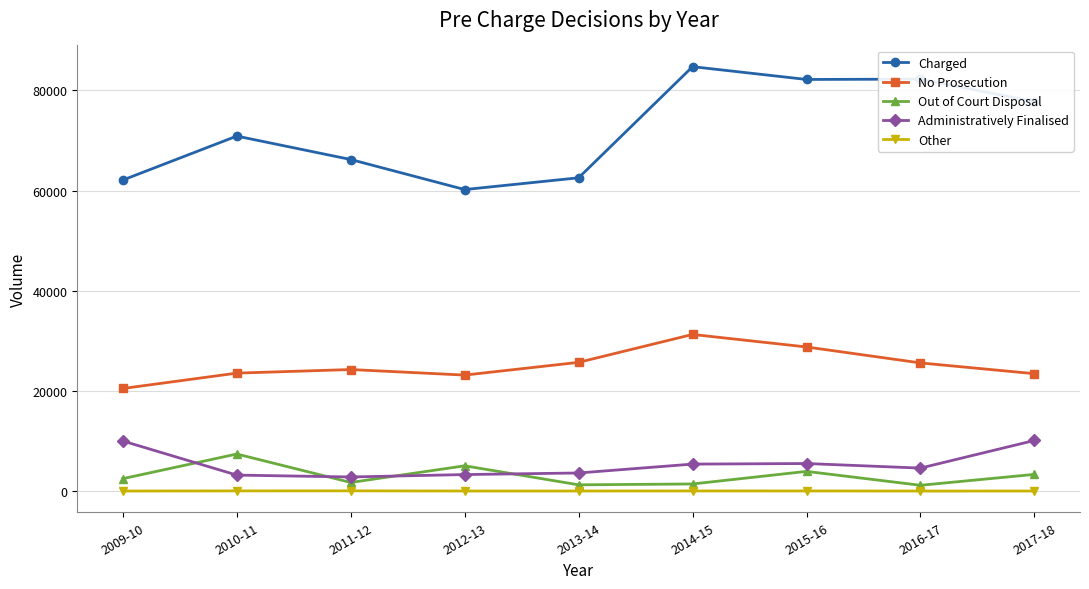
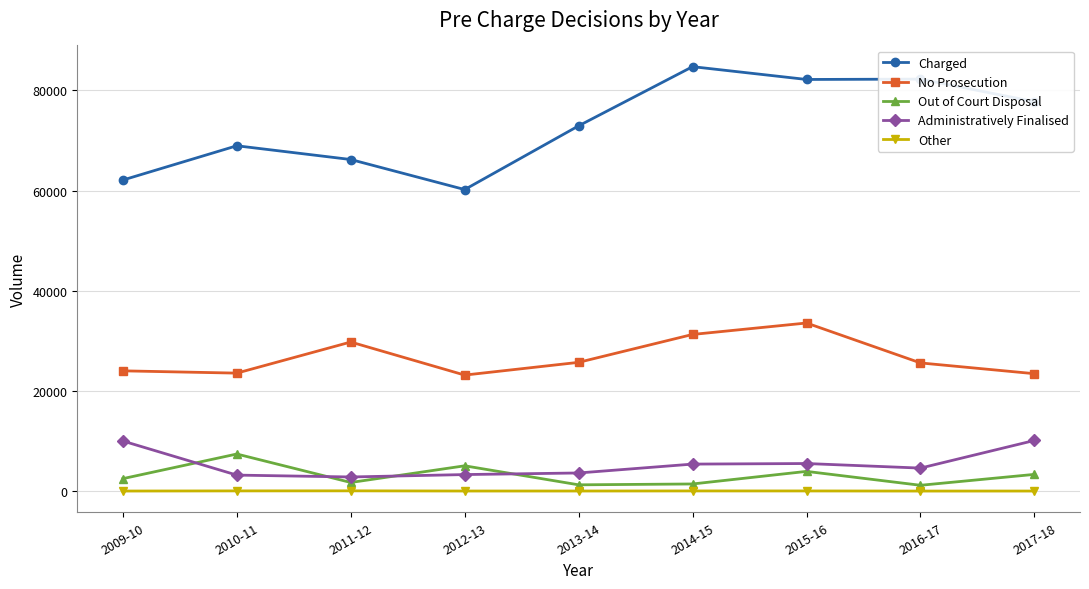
No Prosecution, 2009-10: 20000 -> 24000
Charged, 2010-11: 71000 -> 69000
No Prosecution, 2011-12: 24000 -> 30000
Charged, 2013-14: 63000 -> 73000
No Prosecution, 2015-16: 29000 -> 34000
